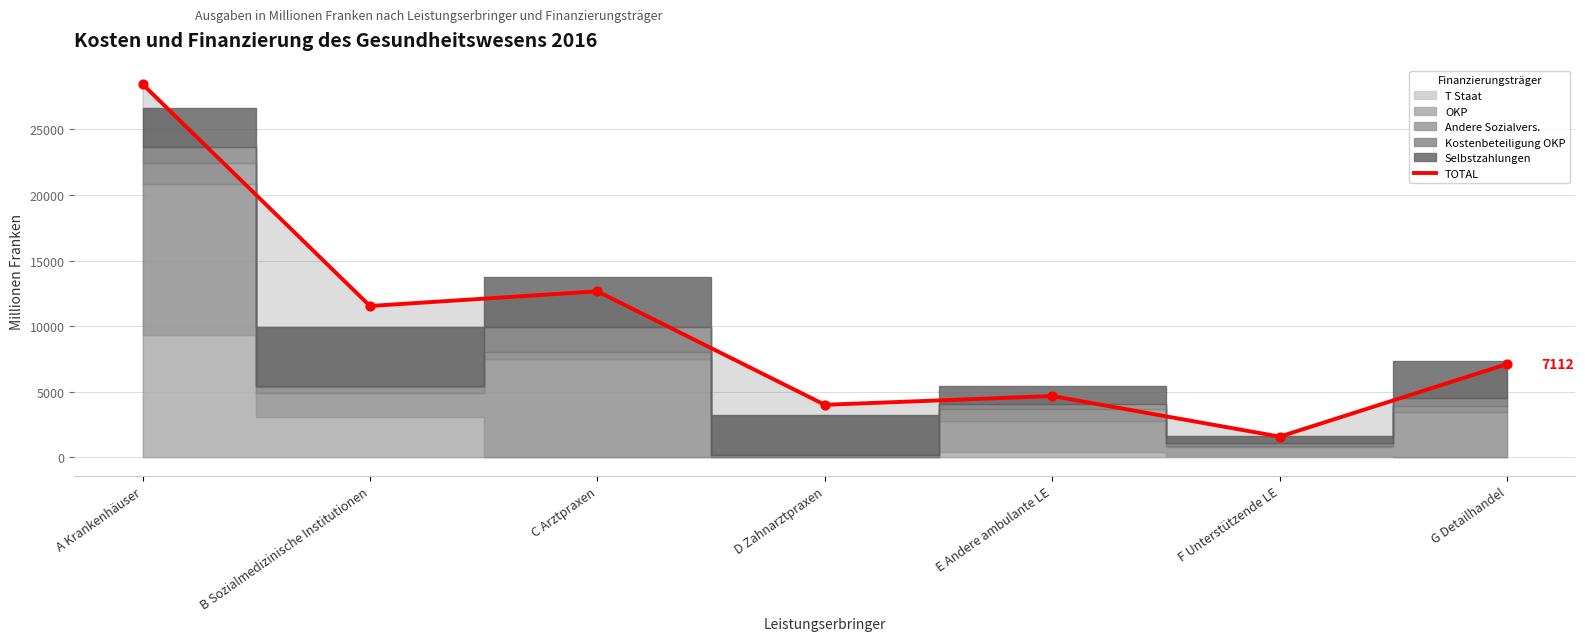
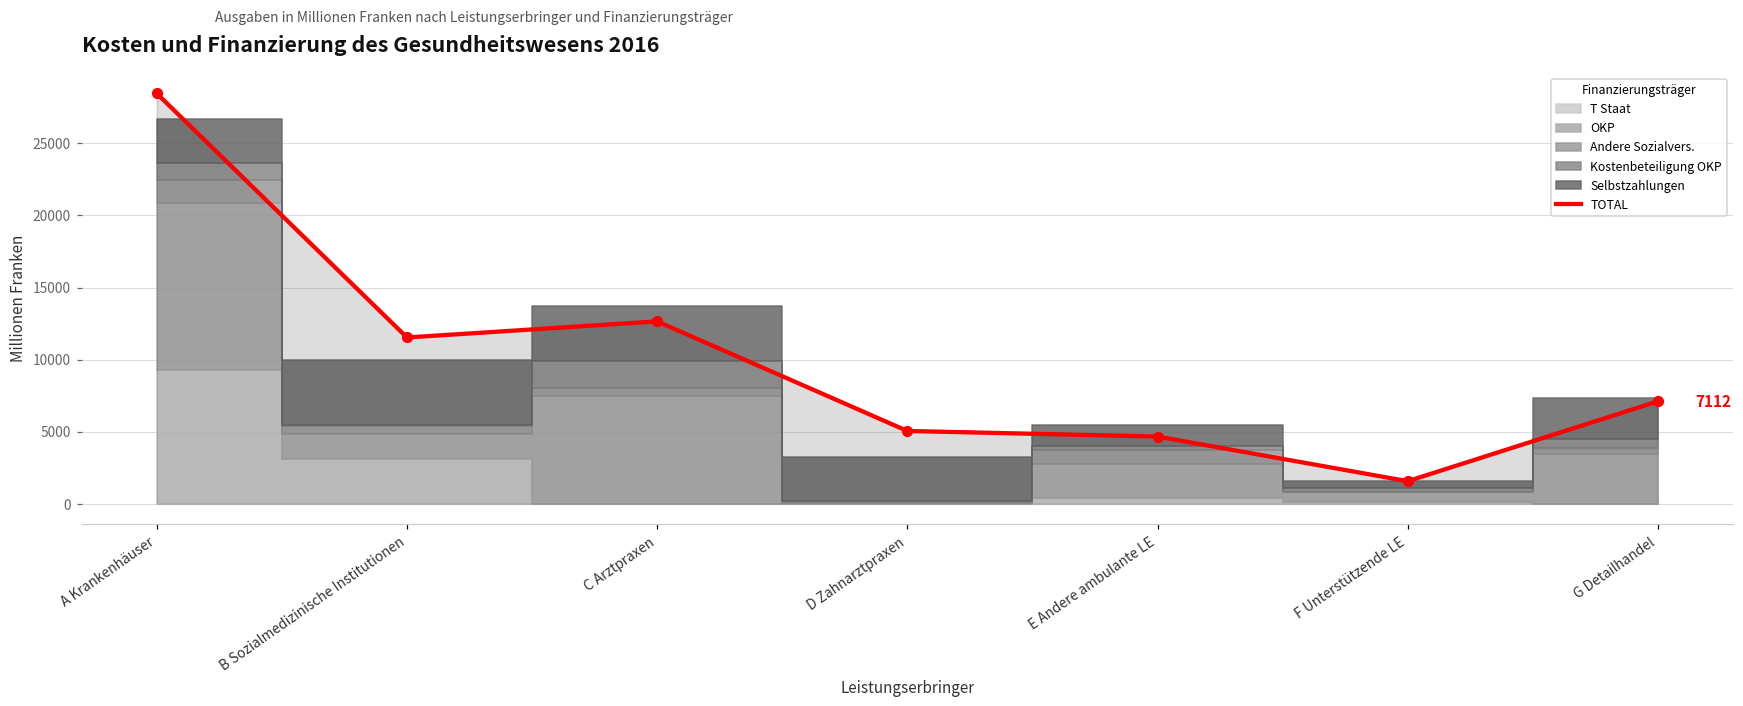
TOTAL, D Zahnarztpraxen: 4000 -> 5100
